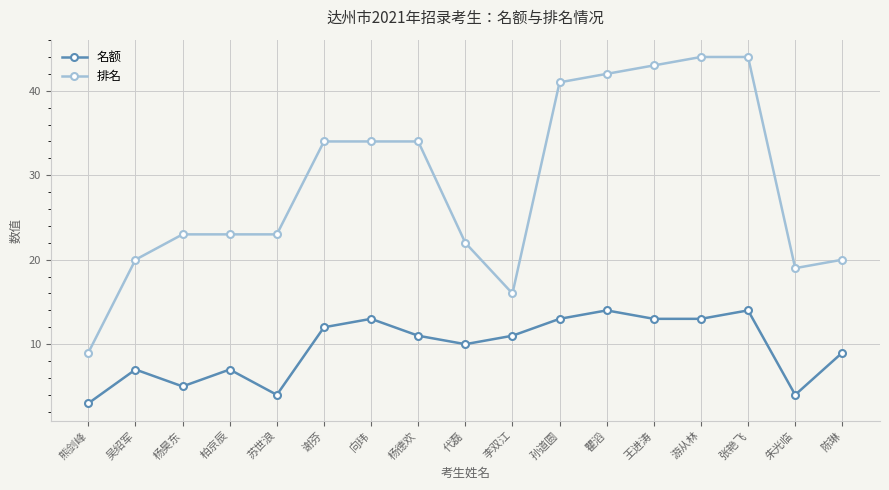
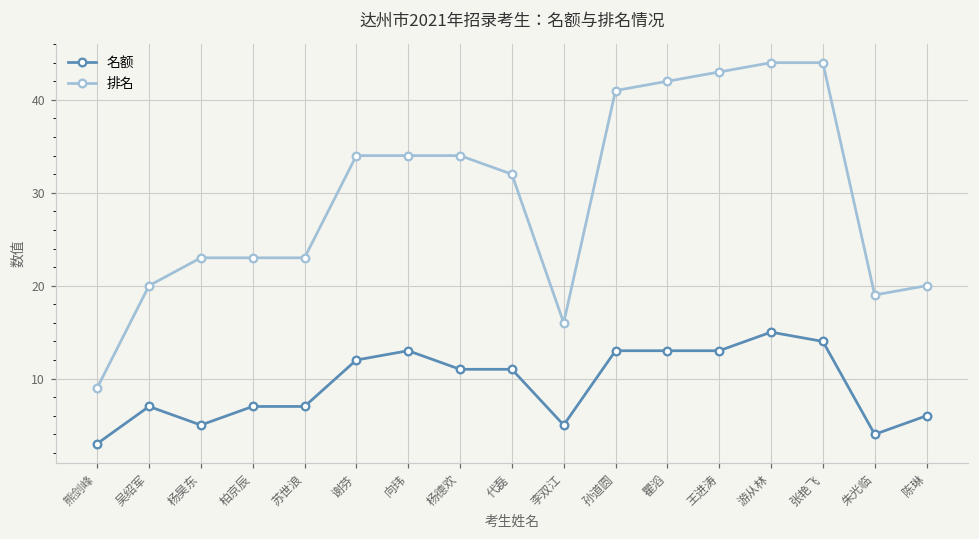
名额, 苏世浪: 4 -> 7
名额, 代磊: 10 -> 11
排名, 代磊: 22 -> 32
名额, 李双江: 11 -> 5
名额, 瞿滔: 14 -> 13
名额, 游从林: 13 -> 15
名额, 陈琳: 9 -> 6
